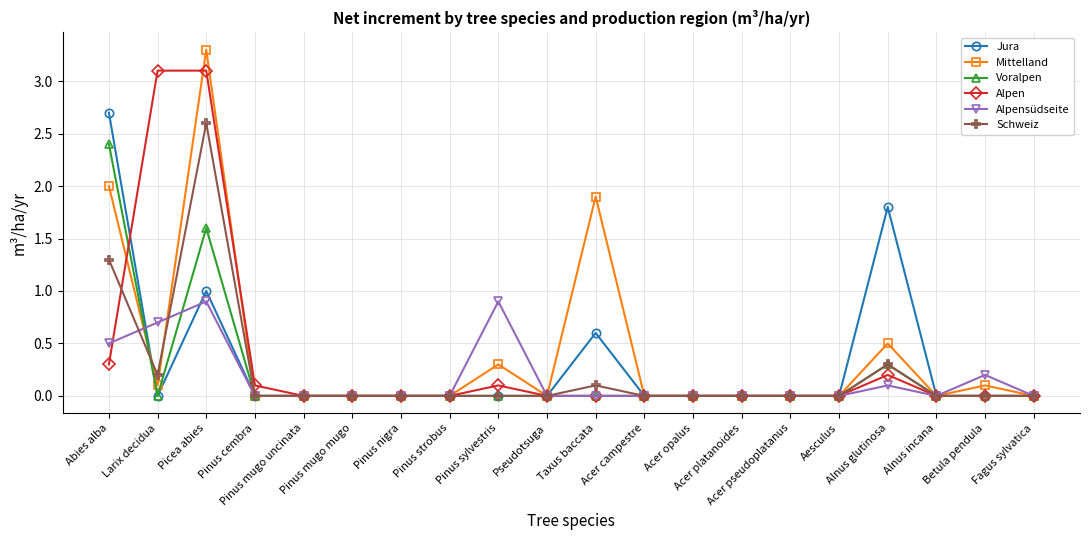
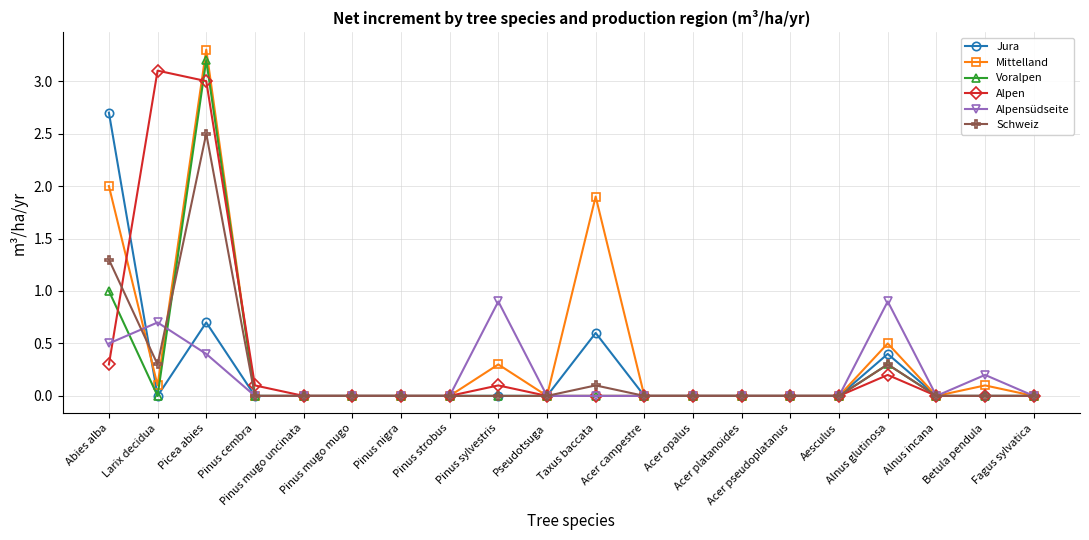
Voralpen, Abies alba: 2.4 -> 1.0
Schweiz, Larix decidua: 0.2 -> 0.3
Jura, Picea abies: 1.0 -> 0.7
Voralpen, Picea abies: 1.6 -> 3.2
Alpen, Picea abies: 3.1 -> 3.0
Alpensüdseite, Picea abies: 0.9 -> 0.4
Schweiz, Picea abies: 2.6 -> 2.5
Jura, Alnus glutinosa: 1.8 -> 0.4
Alpensüdseite, Alnus glutinosa: 0.1 -> 0.9
